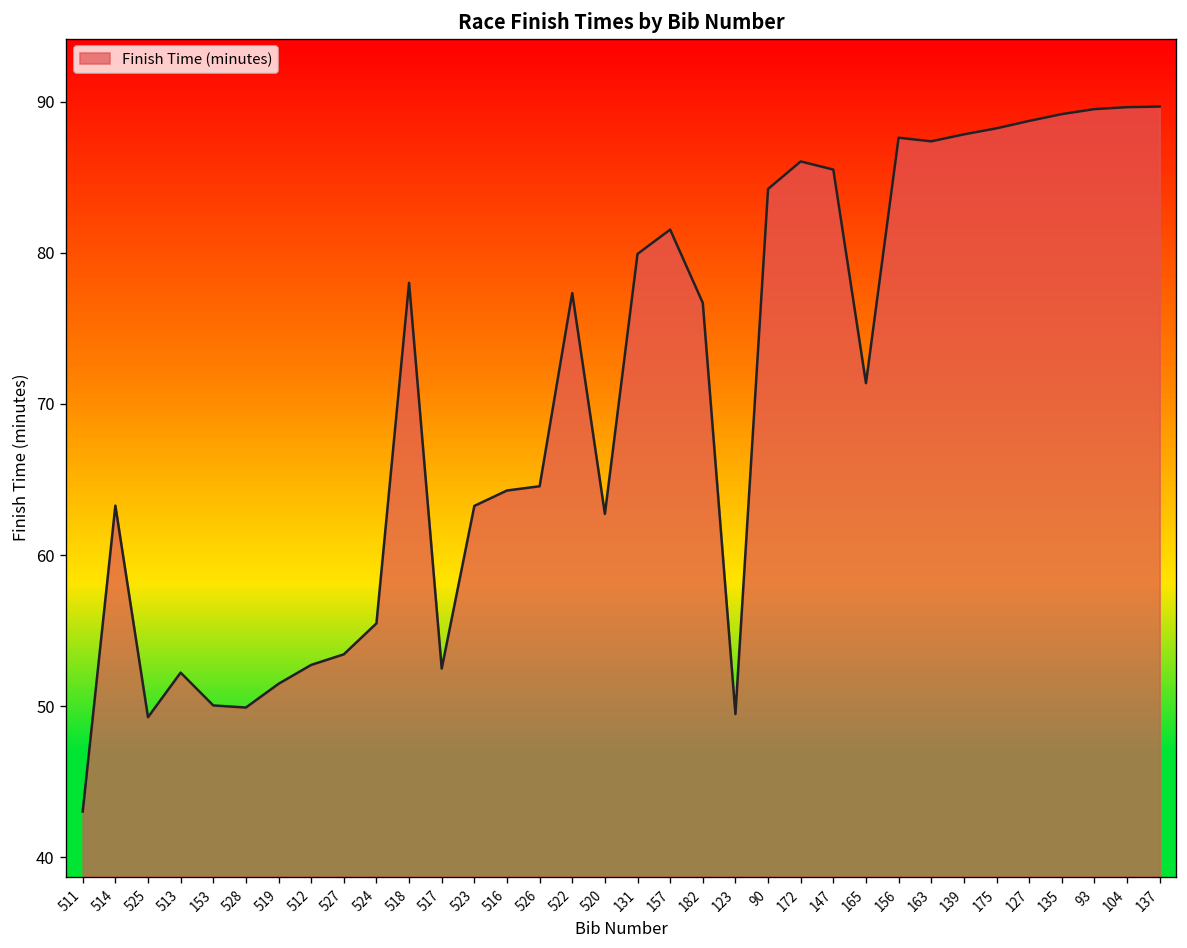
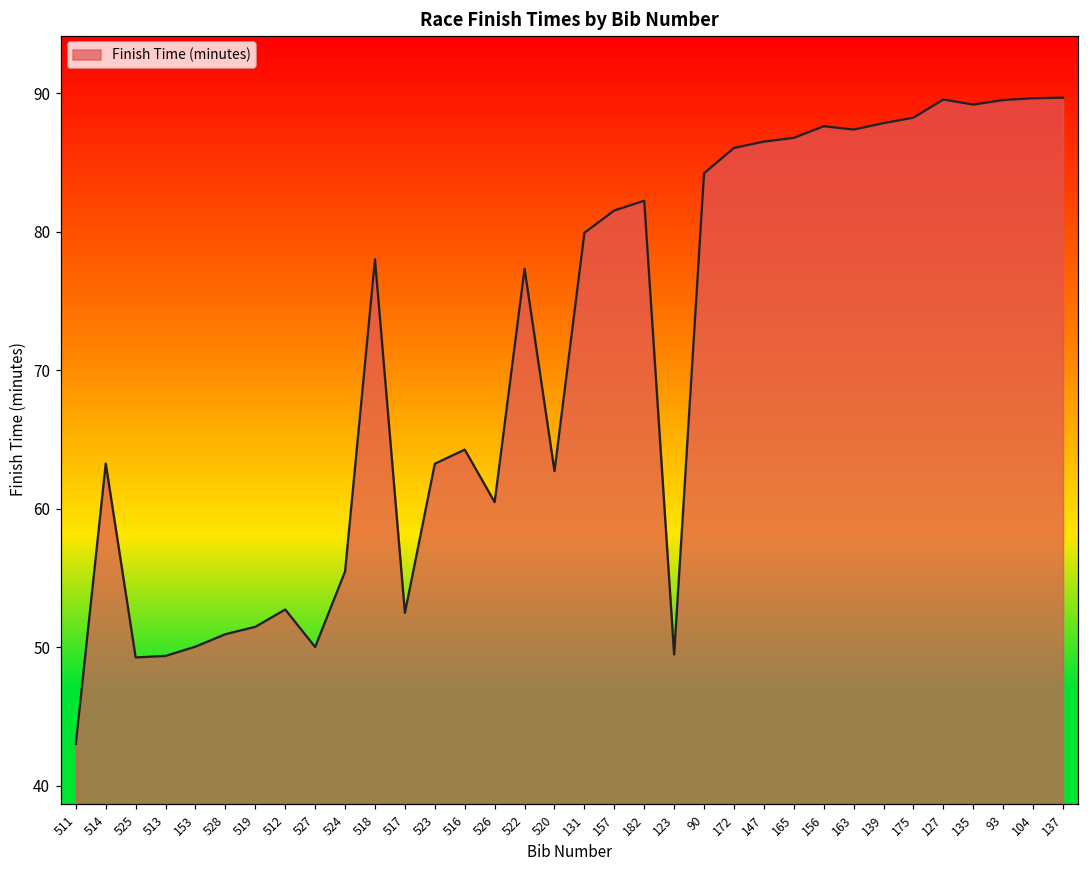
513: 52.2 -> 49.4
528: 49.9 -> 51.0
527: 53.4 -> 50.0
526: 64.6 -> 60.5
182: 76.7 -> 82.2
147: 85.5 -> 86.5
165: 71.4 -> 86.8
127: 88.7 -> 89.5
